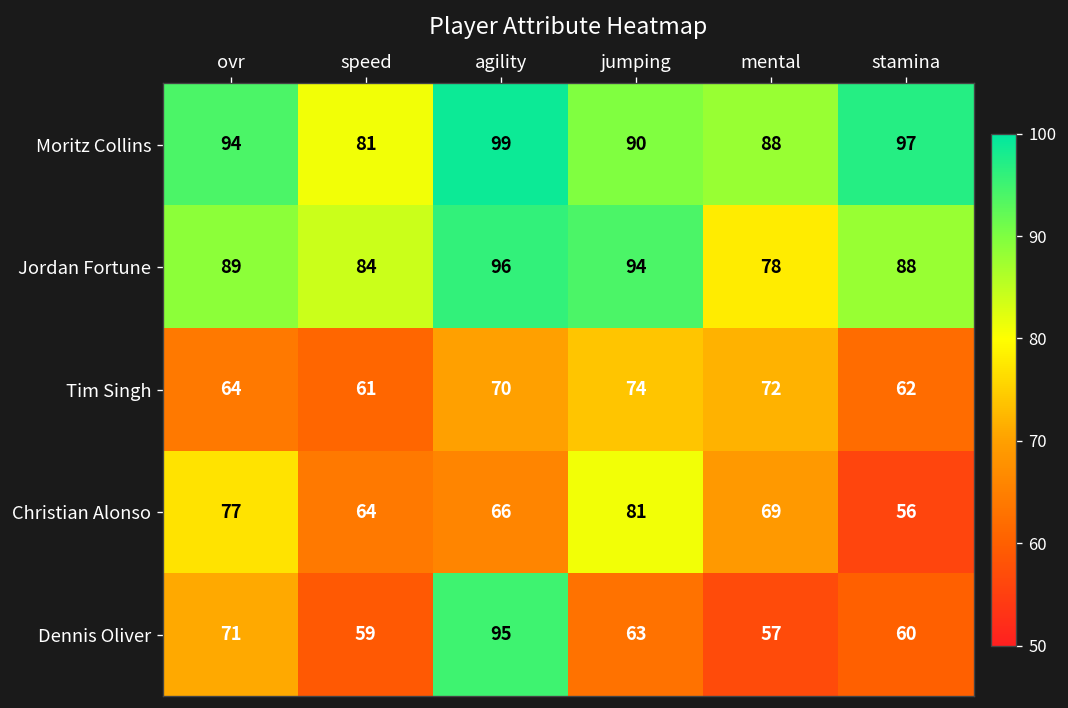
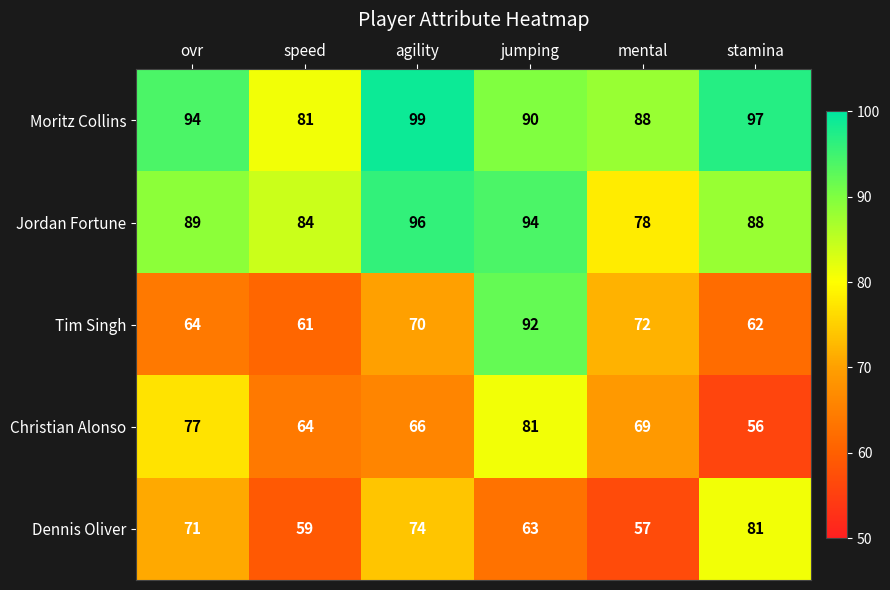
Tim Singh, jumping: 74 -> 92
Dennis Oliver, agility: 95 -> 74
Dennis Oliver, stamina: 60 -> 81
